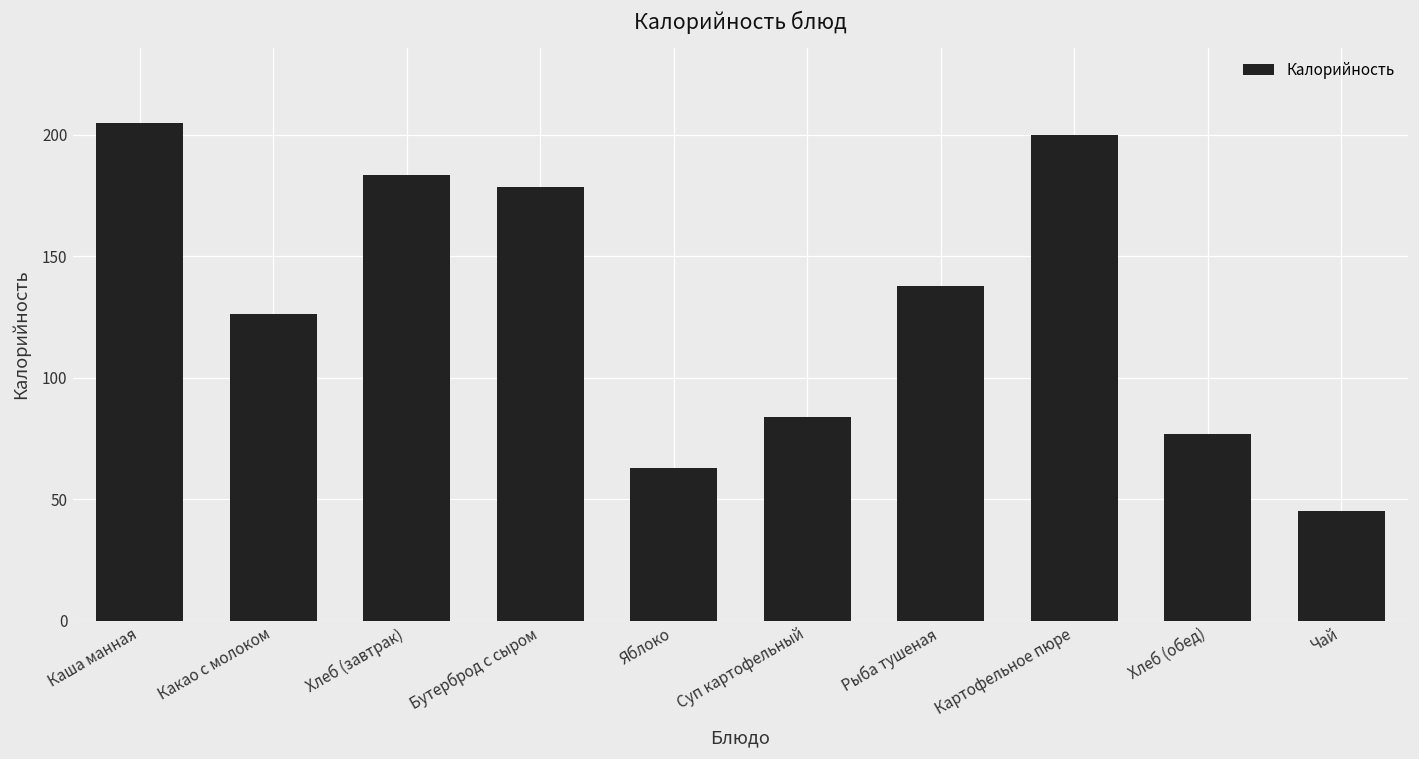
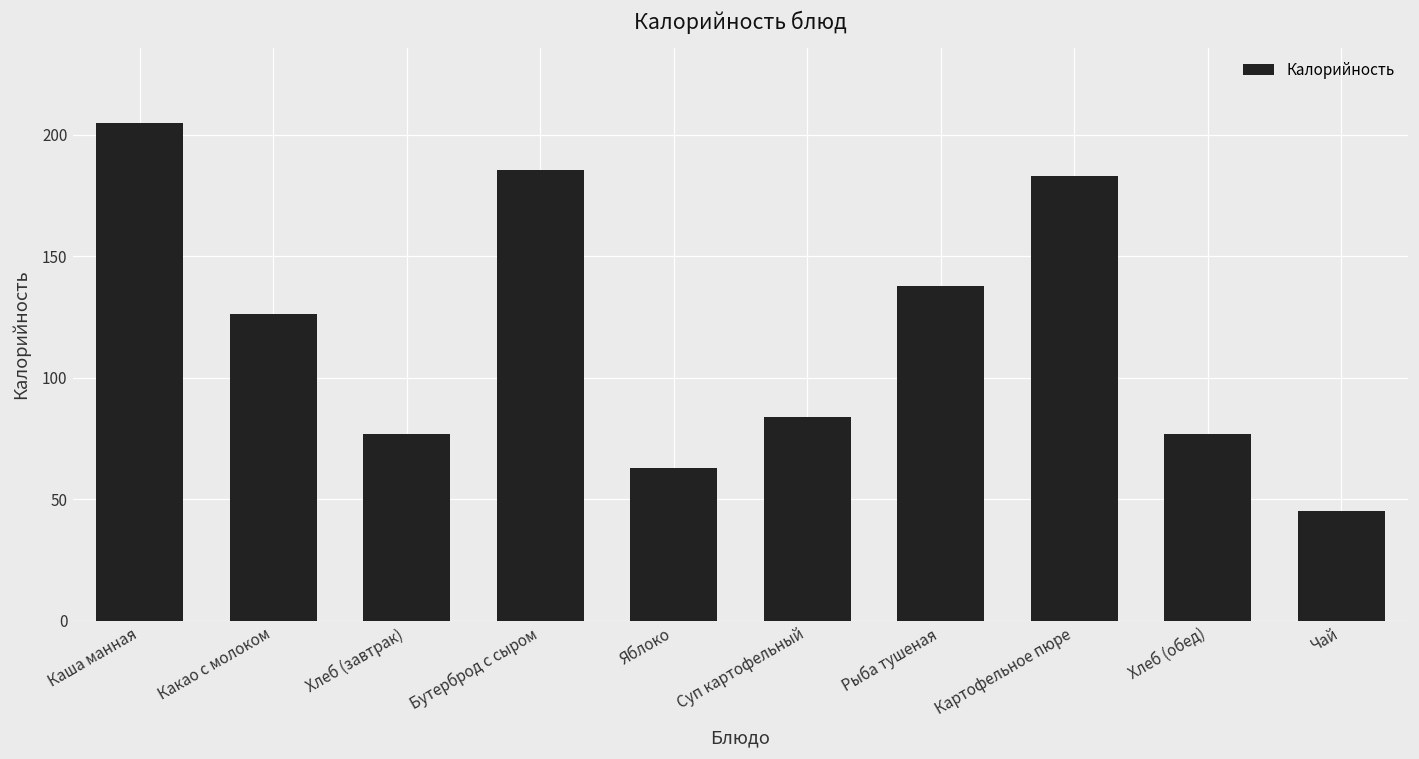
Хлеб (завтрак): 183 -> 77
Бутерброд с сыром: 178 -> 185
Картофельное пюре: 200 -> 183
